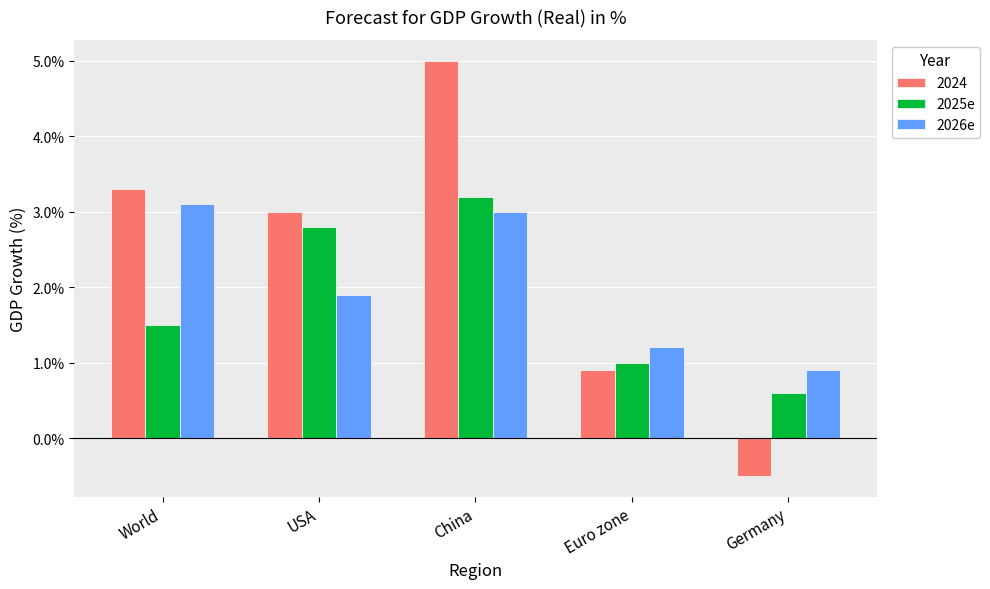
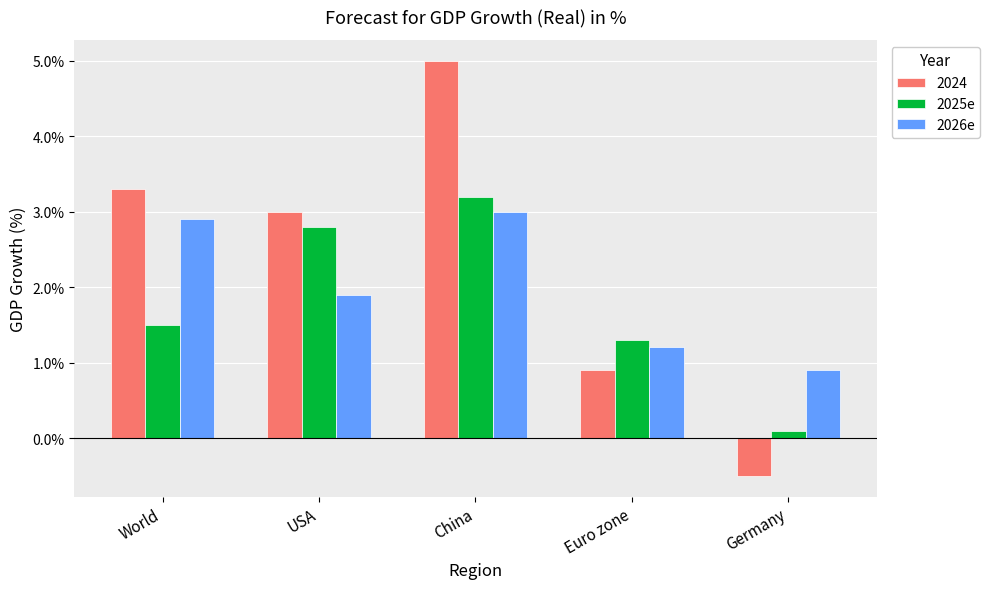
2026e, World: 3.1% -> 2.9%
2025e, Euro zone: 1.0% -> 1.3%
2025e, Germany: 0.6% -> 0.1%
